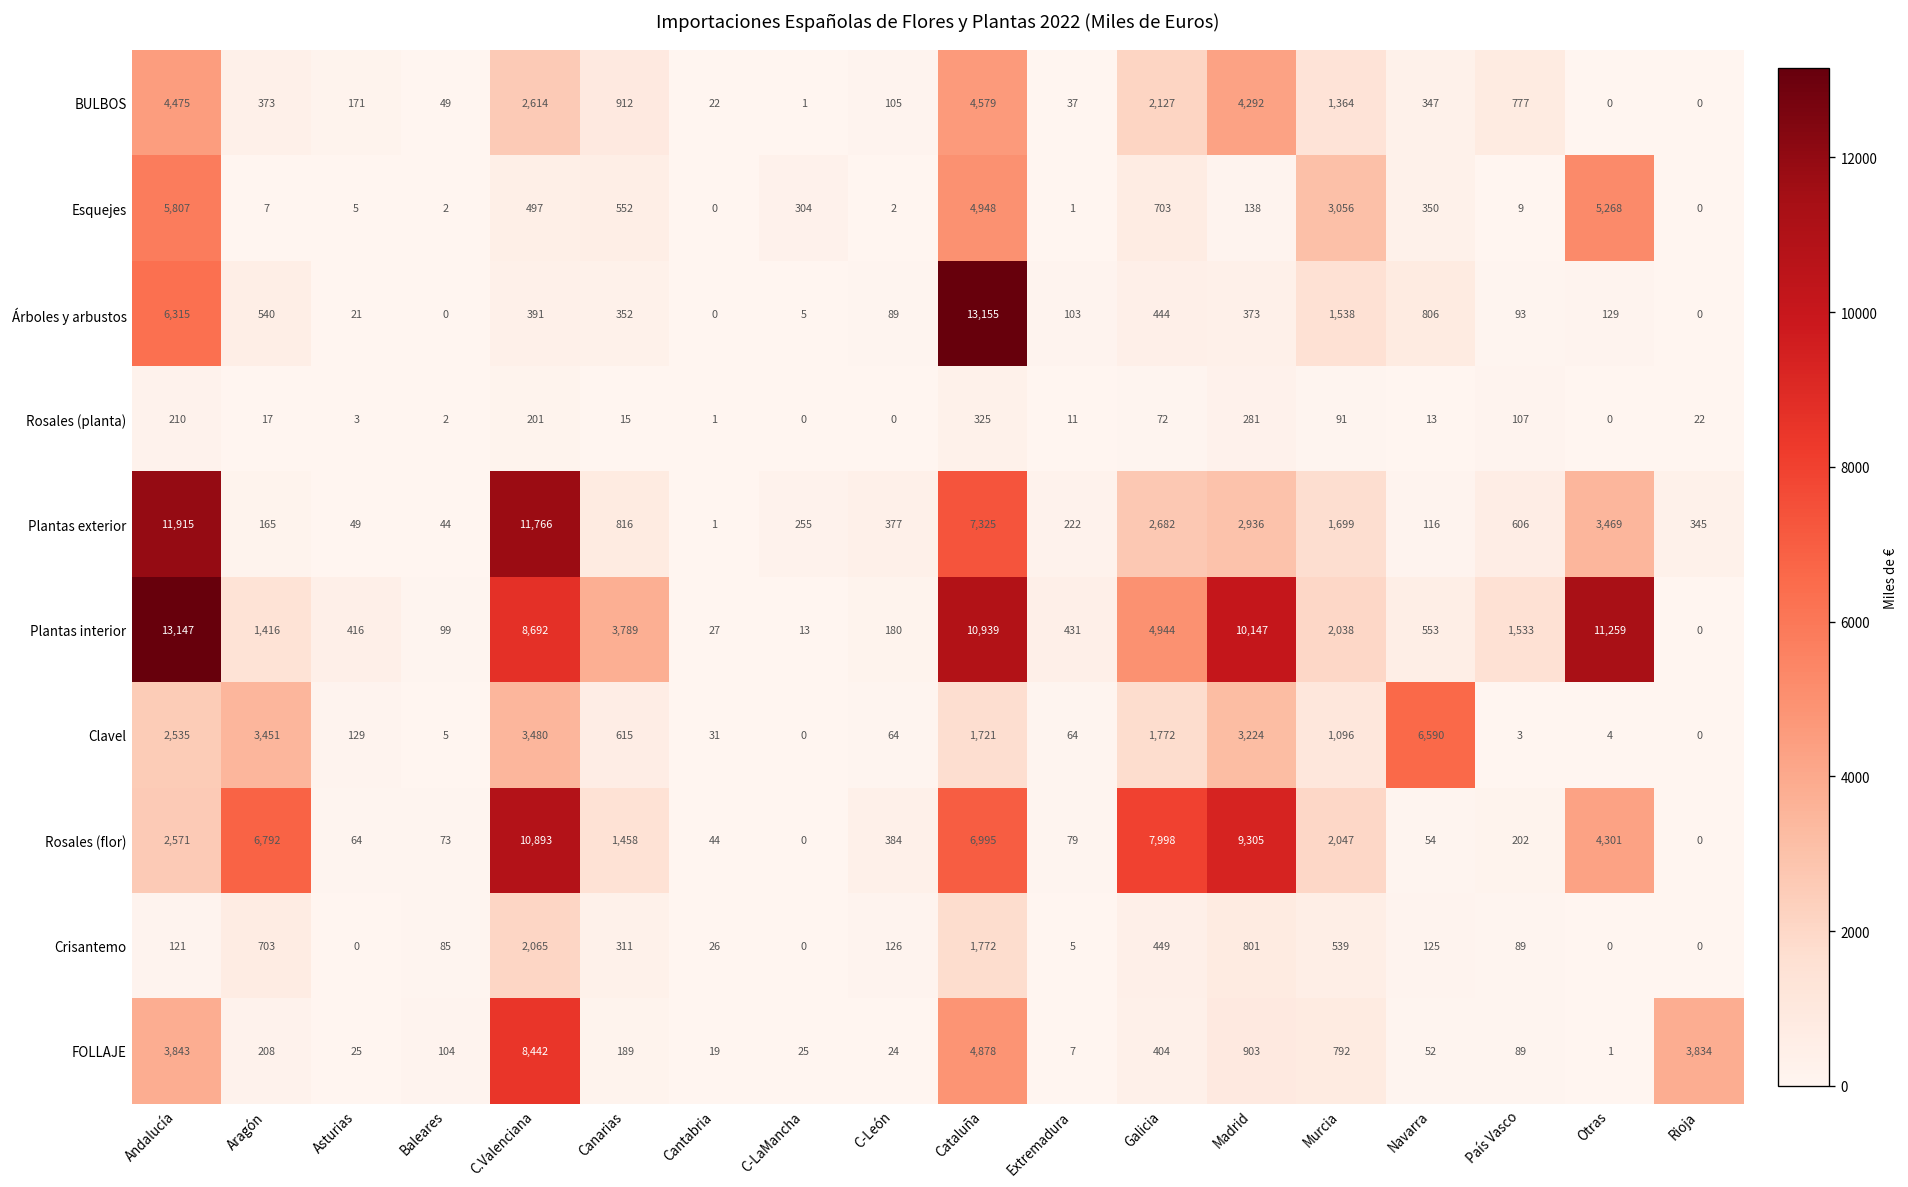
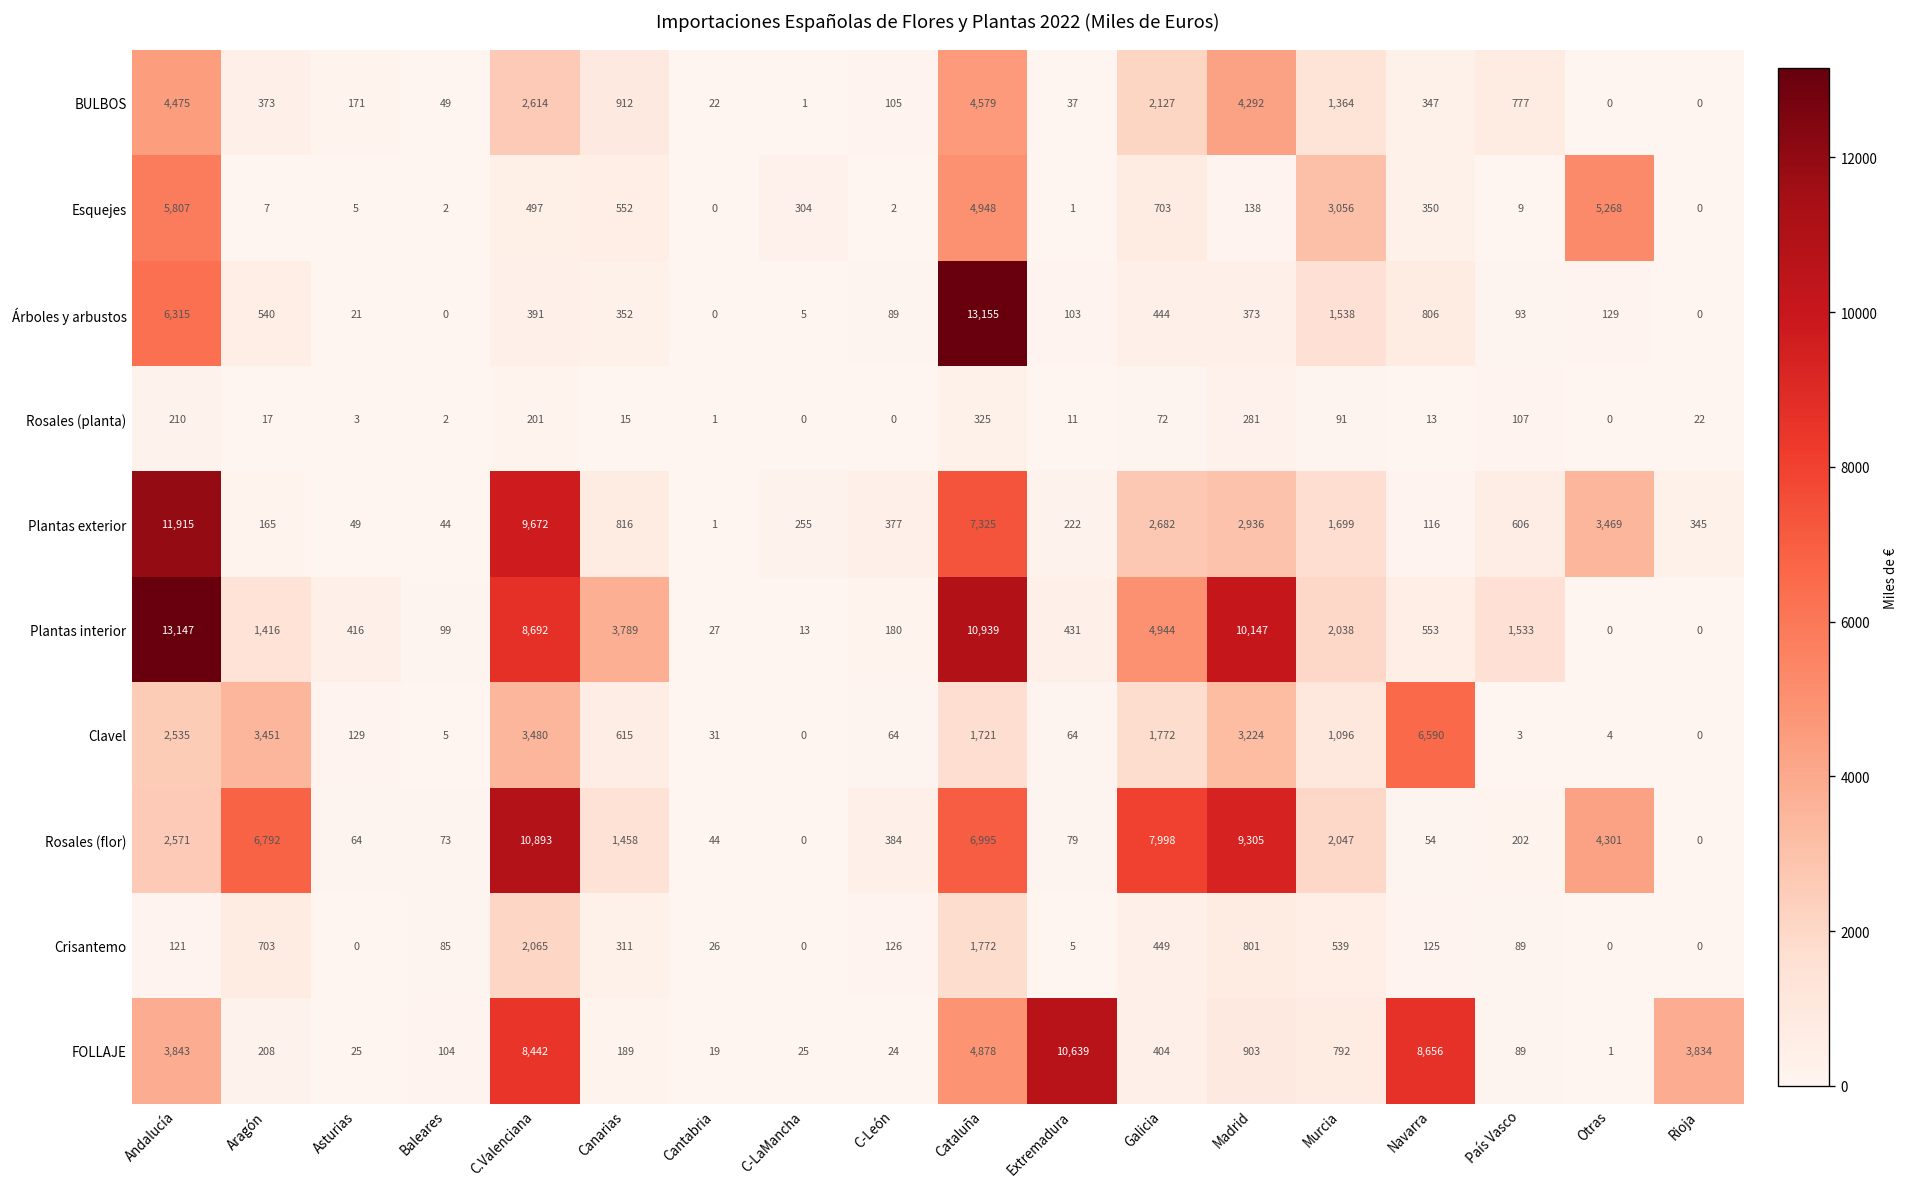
Plantas exterior, C.Valenciana: 11,766 -> 9,672
Plantas interior, Otras: 11,259 -> 0
FOLLAJE, Extremadura: 7 -> 10,639
FOLLAJE, Navarra: 52 -> 8,656
